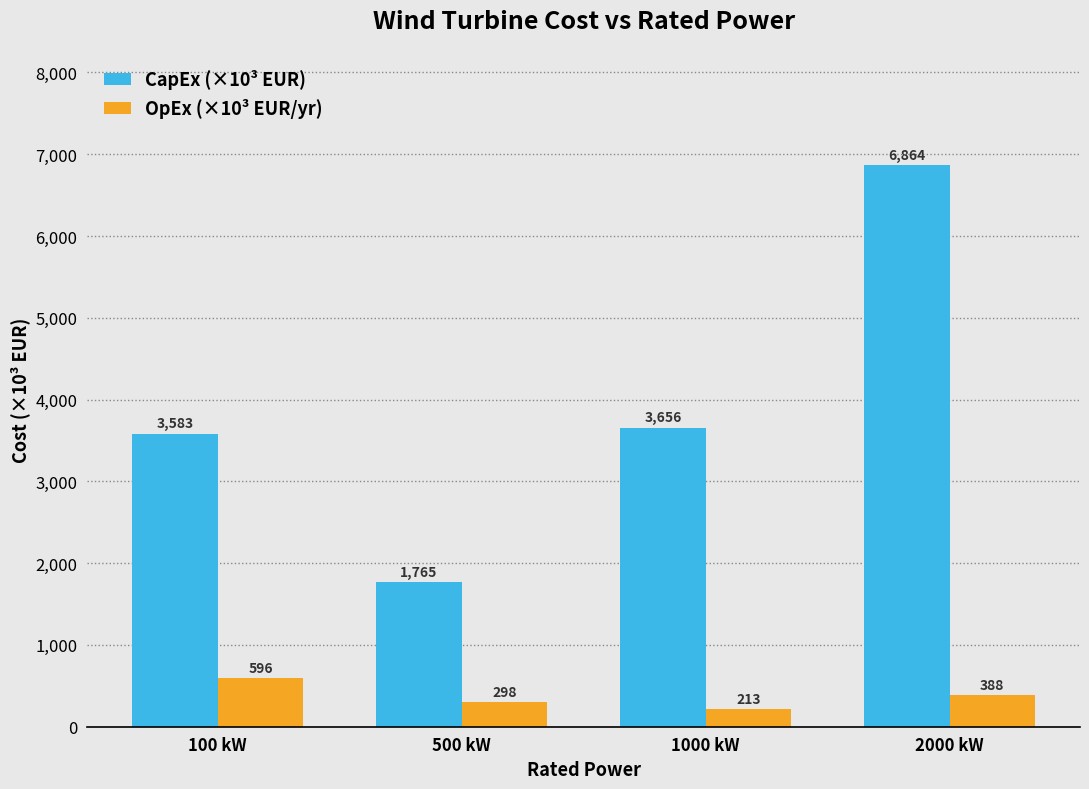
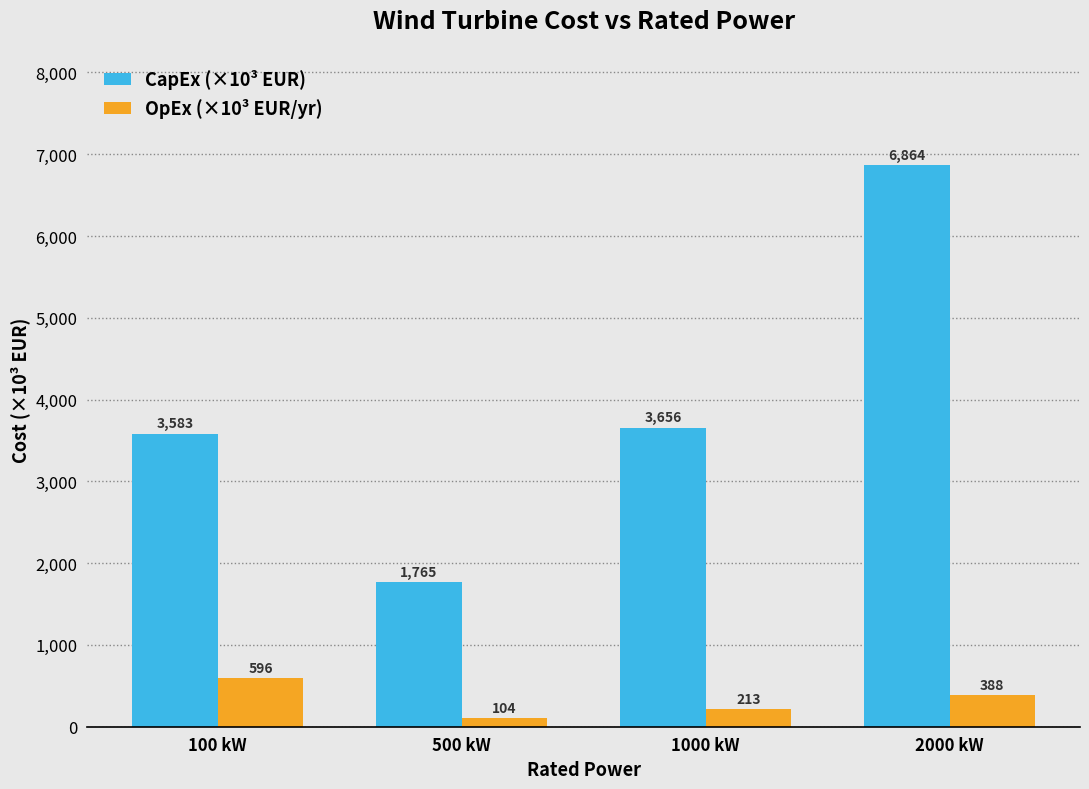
OpEx (×10³ EUR/yr), 500 kW: 298 -> 104
